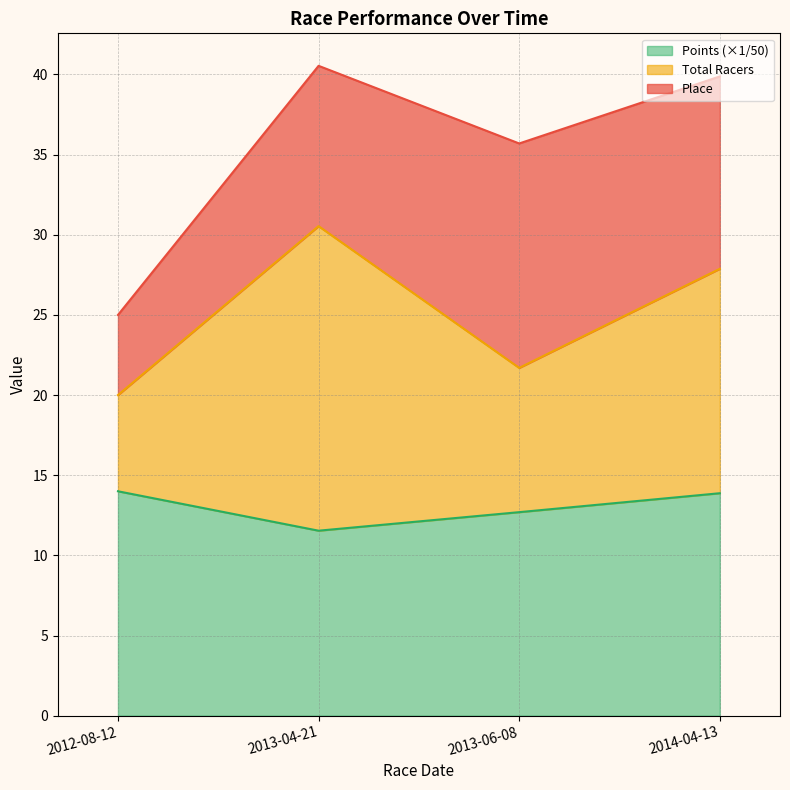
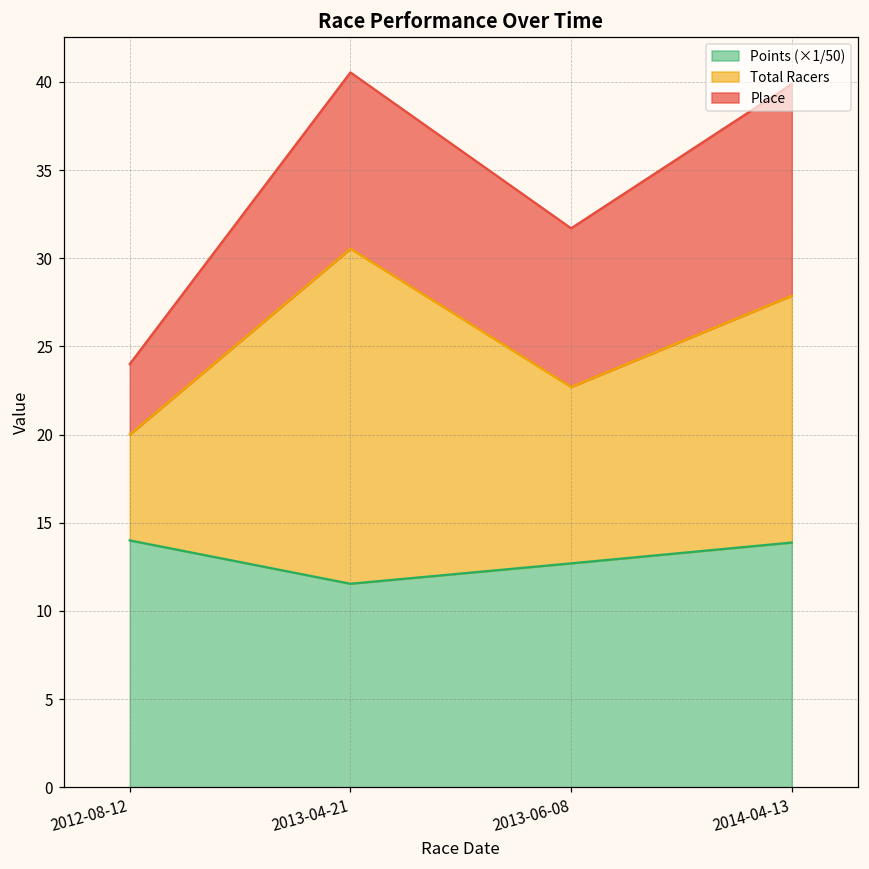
Place, 2012-08-12: 5 -> 4
Total Racers, 2013-06-08: 9 -> 10
Place, 2013-06-08: 14 -> 9
